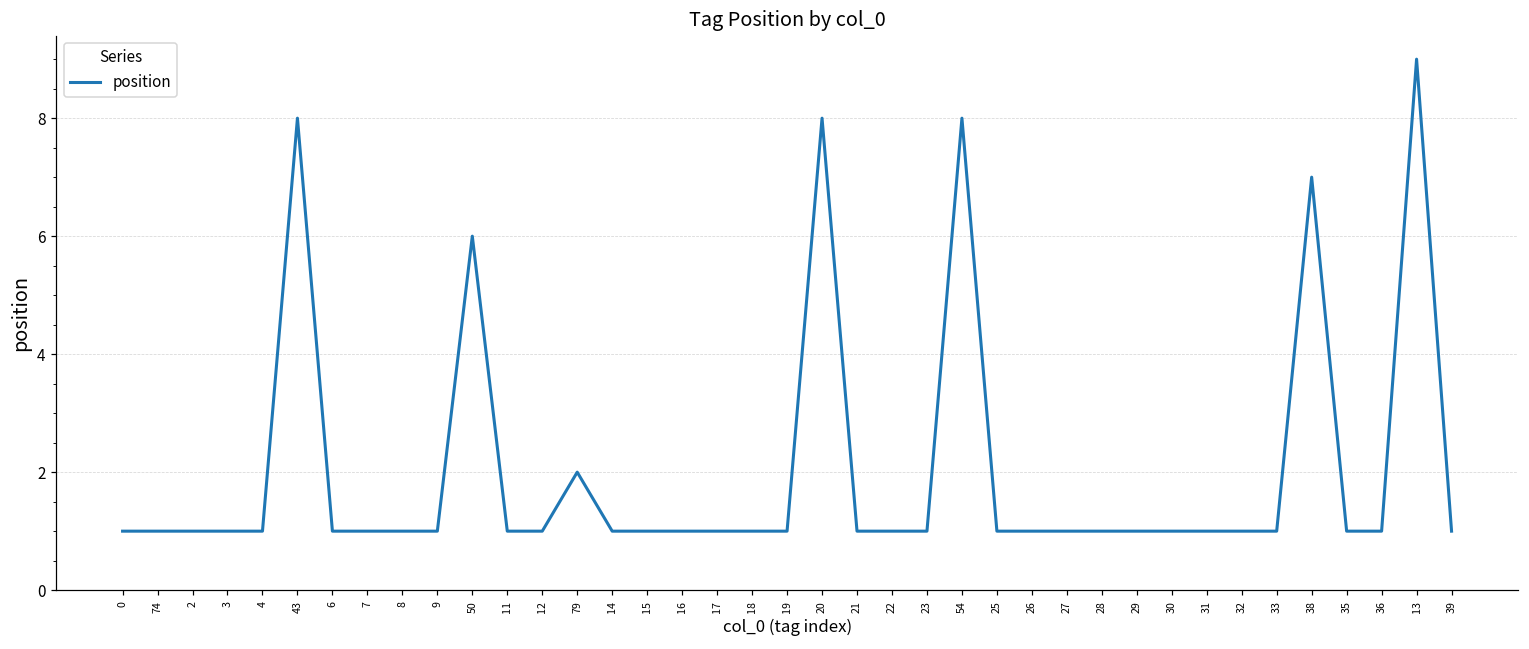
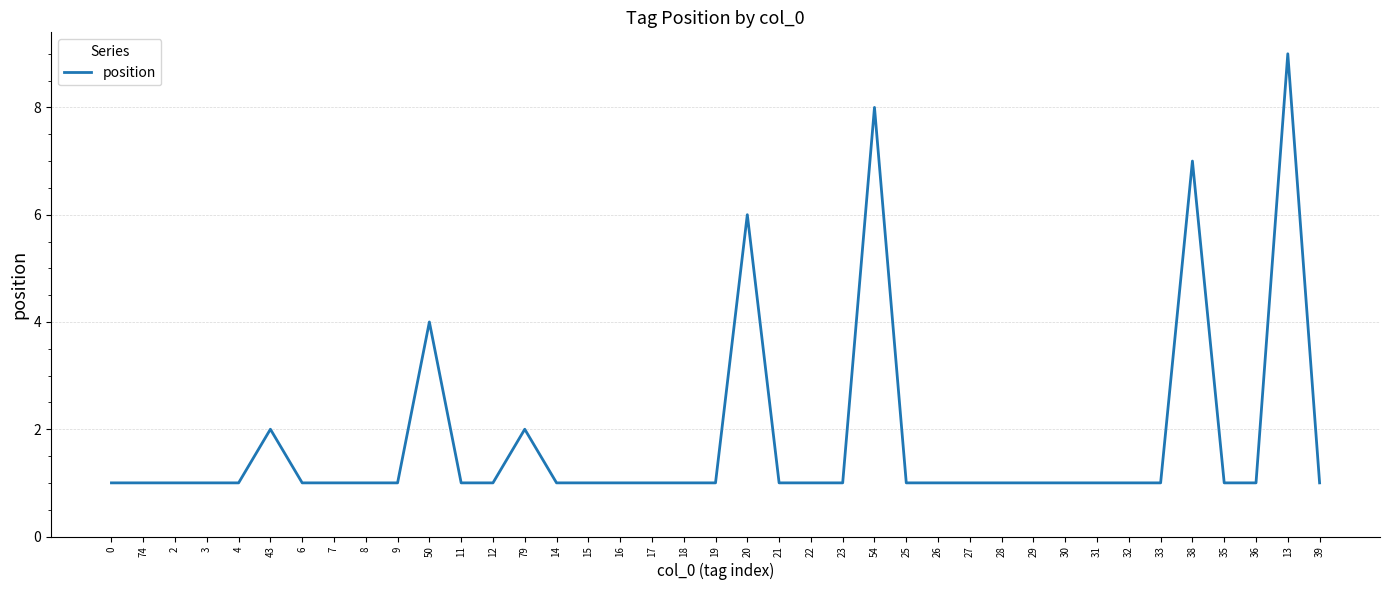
43: 8 -> 2
50: 6 -> 4
20: 8 -> 6
